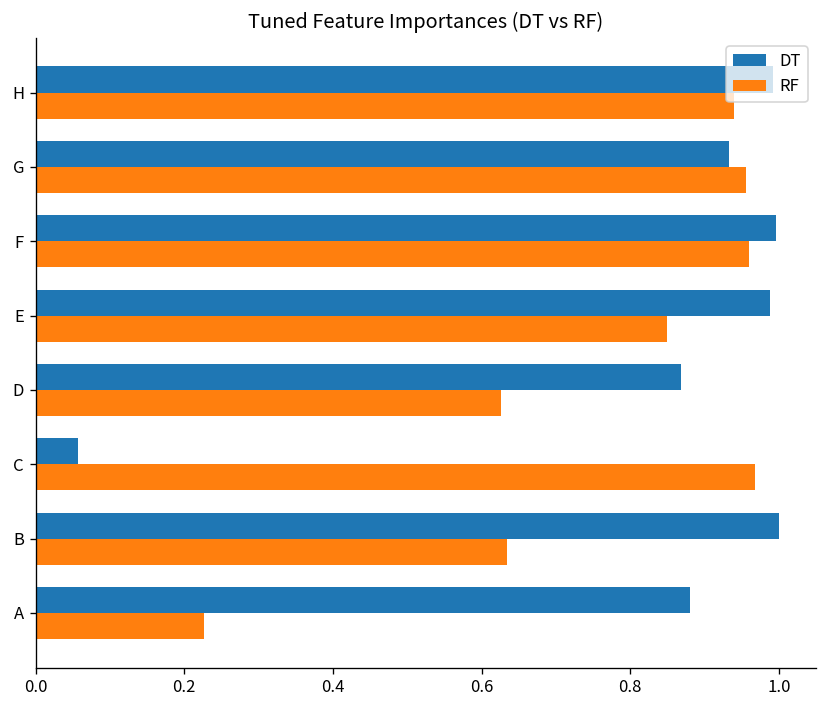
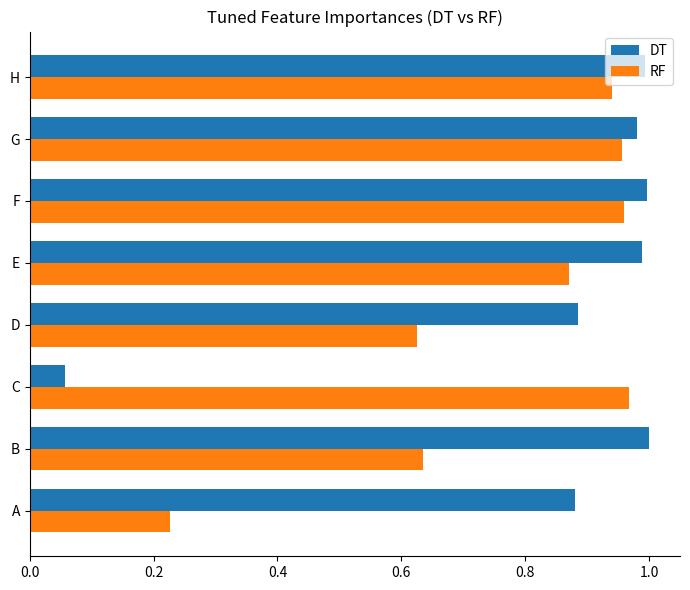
DT, G: 0.93 -> 0.98
RF, E: 0.85 -> 0.87
DT, D: 0.87 -> 0.88
